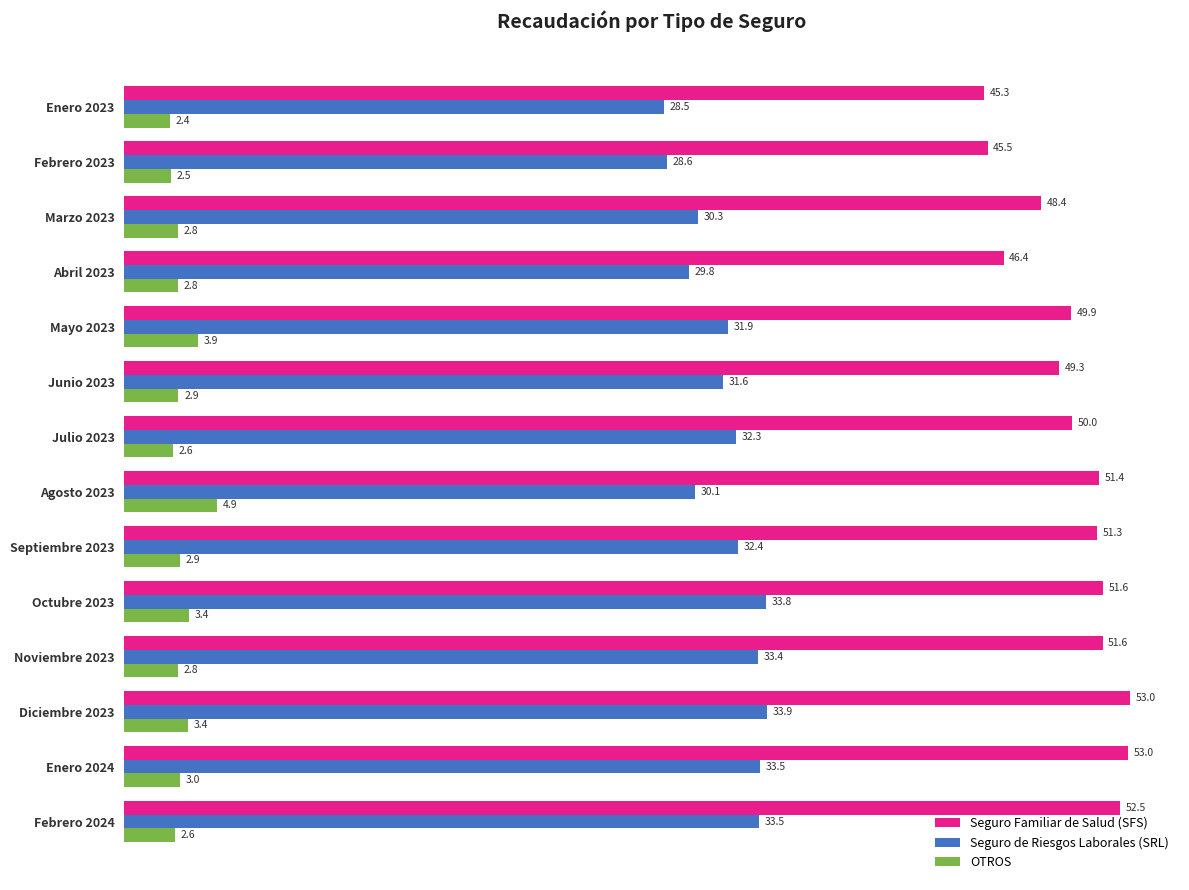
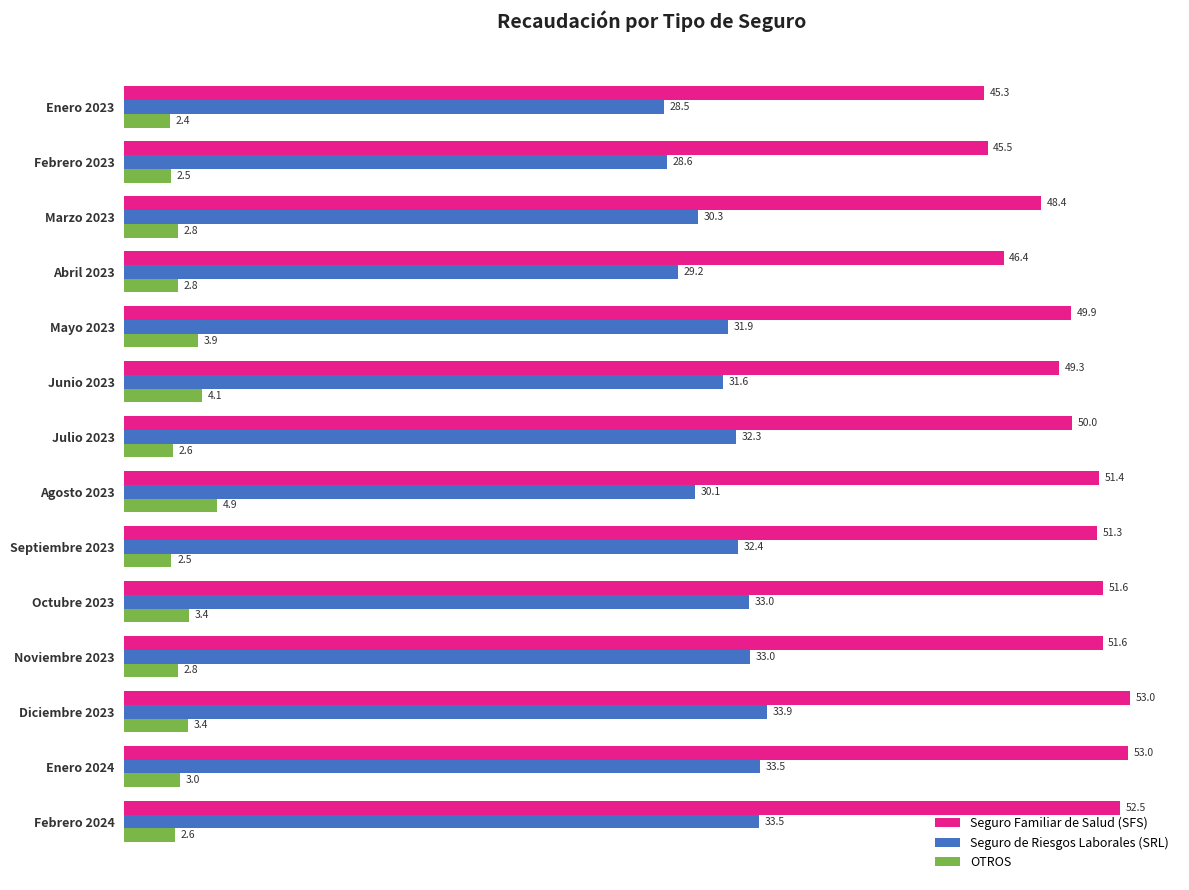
Seguro de Riesgos Laborales (SRL), Abril 2023: 29.8 -> 29.2
OTROS, Junio 2023: 2.9 -> 4.1
OTROS, Septiembre 2023: 2.9 -> 2.5
Seguro de Riesgos Laborales (SRL), Octubre 2023: 33.8 -> 33.0
Seguro de Riesgos Laborales (SRL), Noviembre 2023: 33.4 -> 33.0
